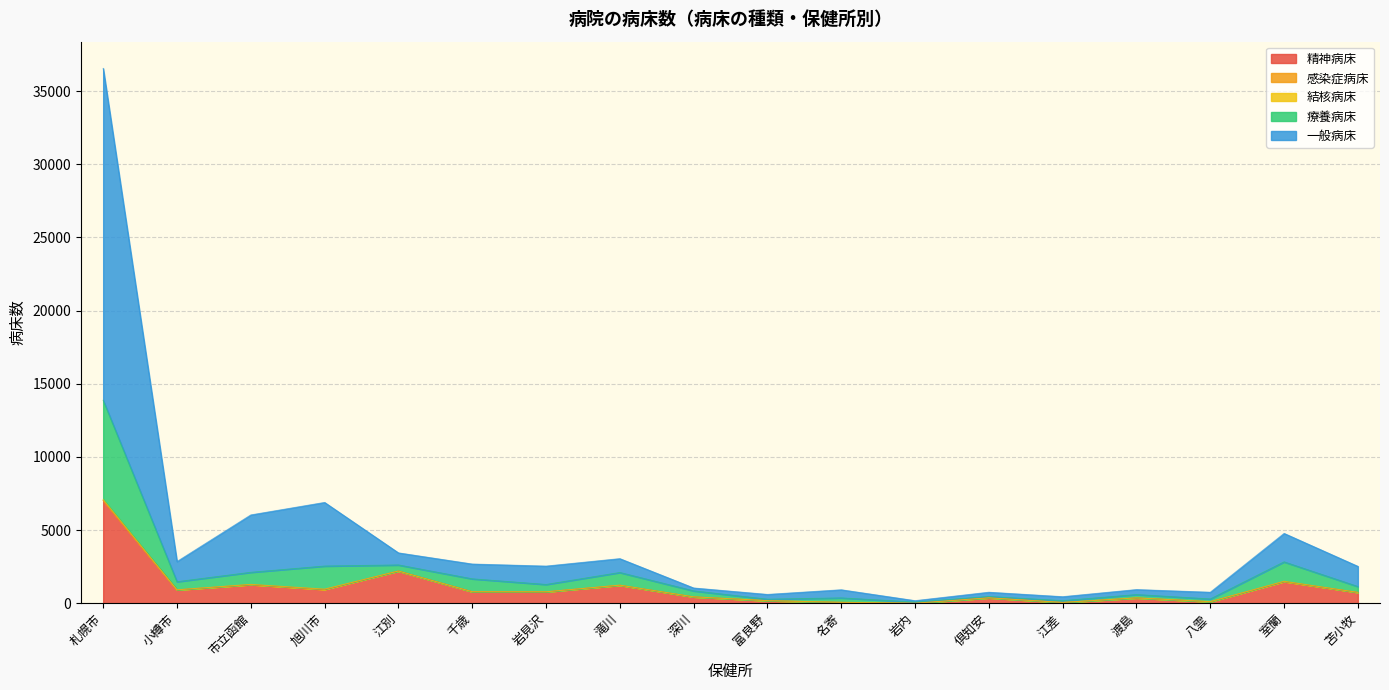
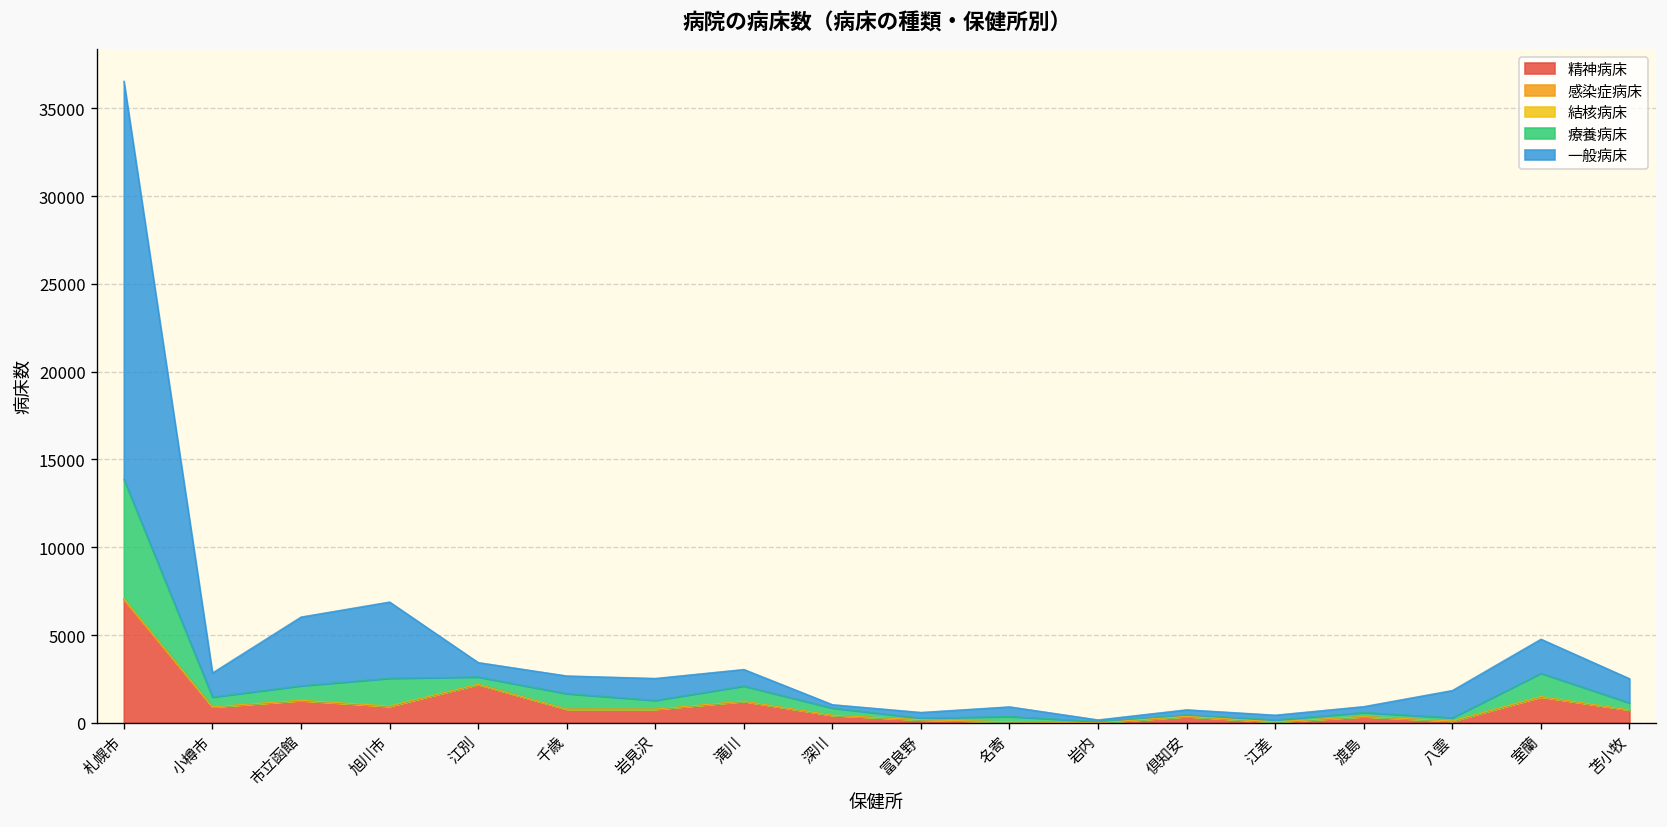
一般病床, 八雲: 500 -> 1600
